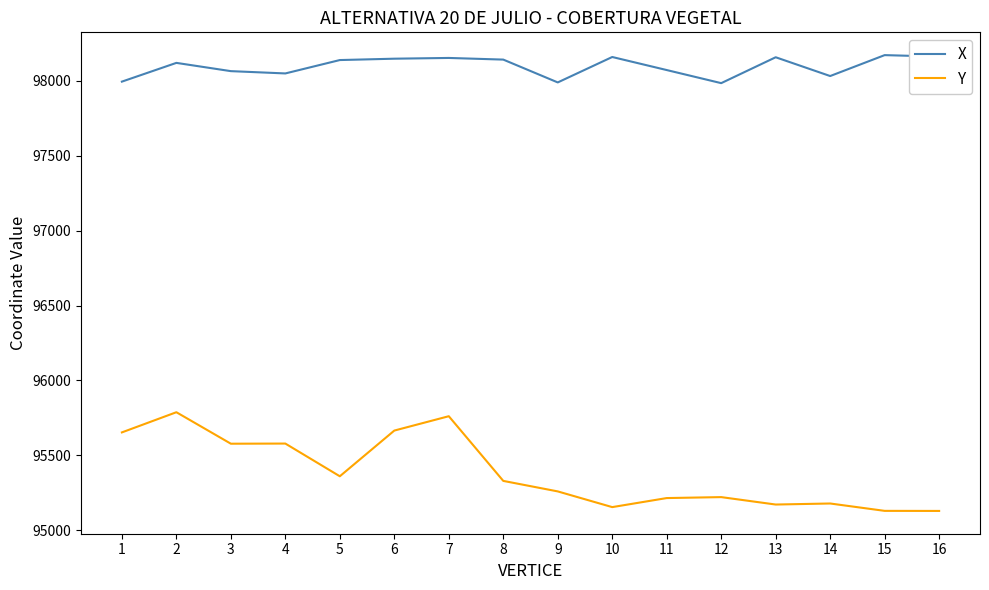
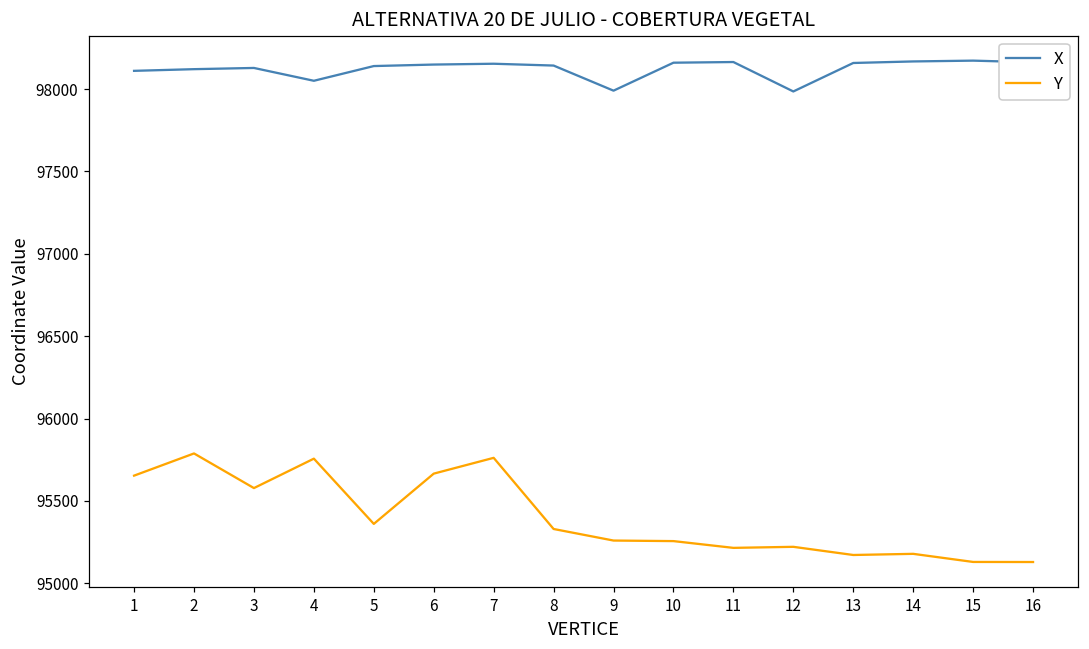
X, 1: 98000 -> 98110
X, 3: 98070 -> 98130
Y, 4: 95580 -> 95760
Y, 10: 95150 -> 95260
X, 11: 98070 -> 98160
X, 14: 98030 -> 98170
